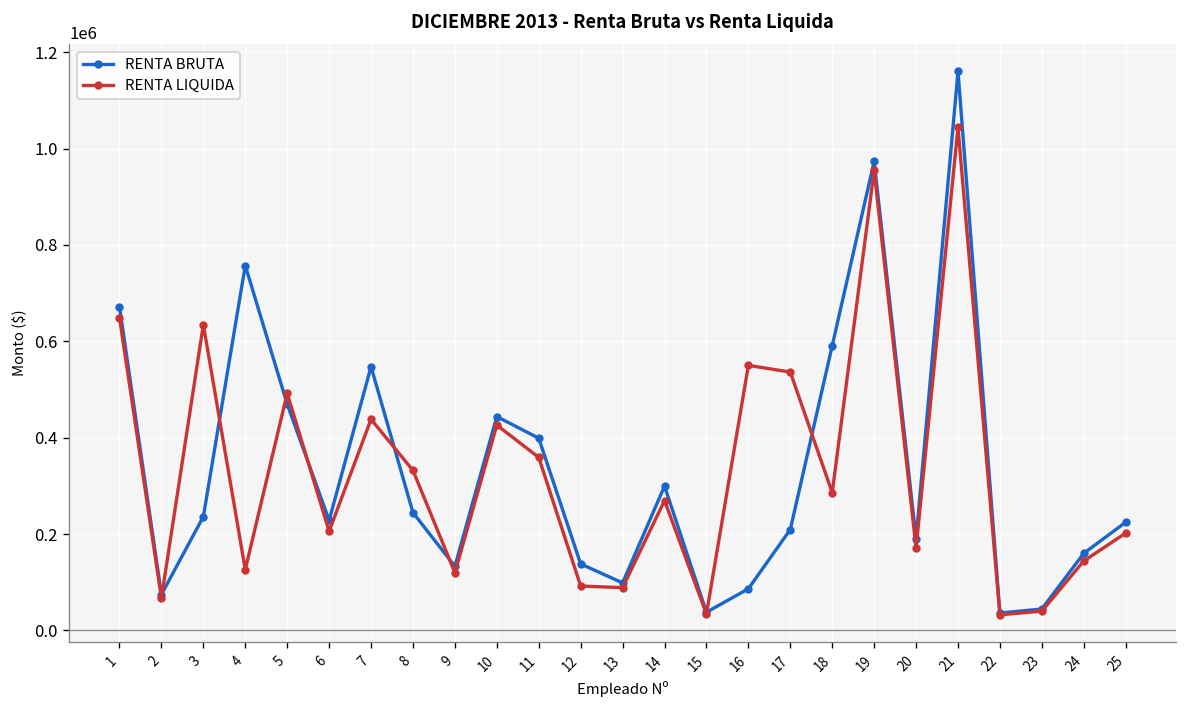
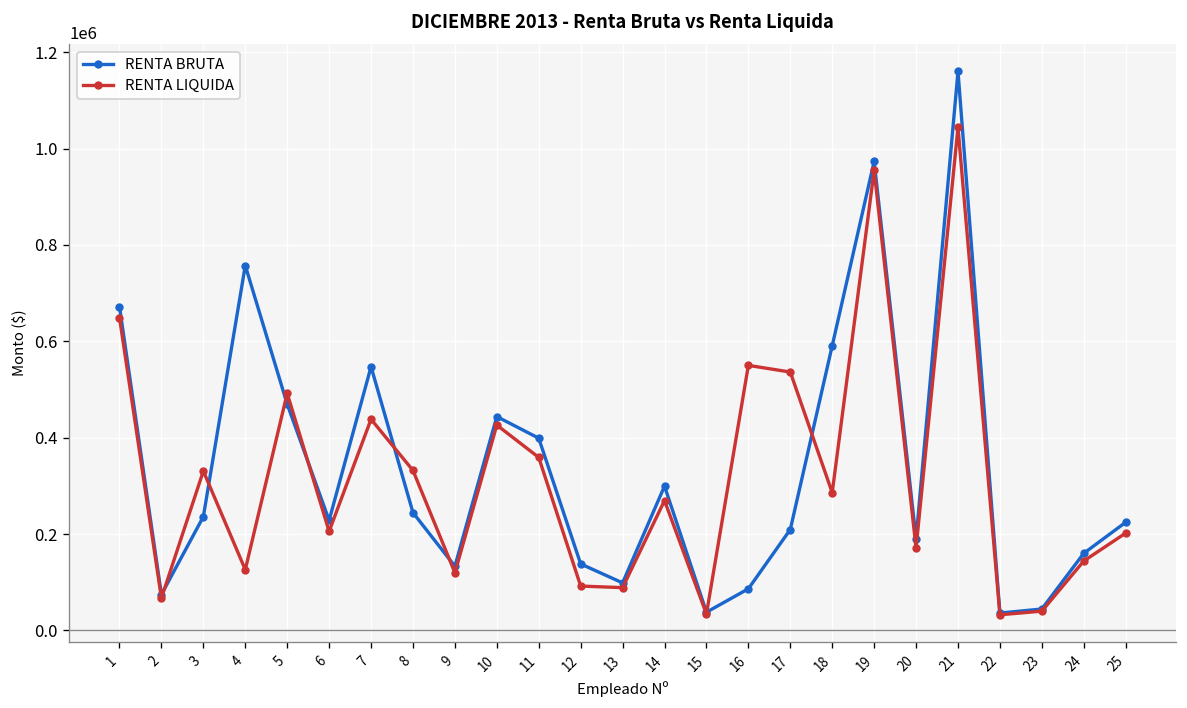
RENTA LIQUIDA, 3: 630000 -> 330000
